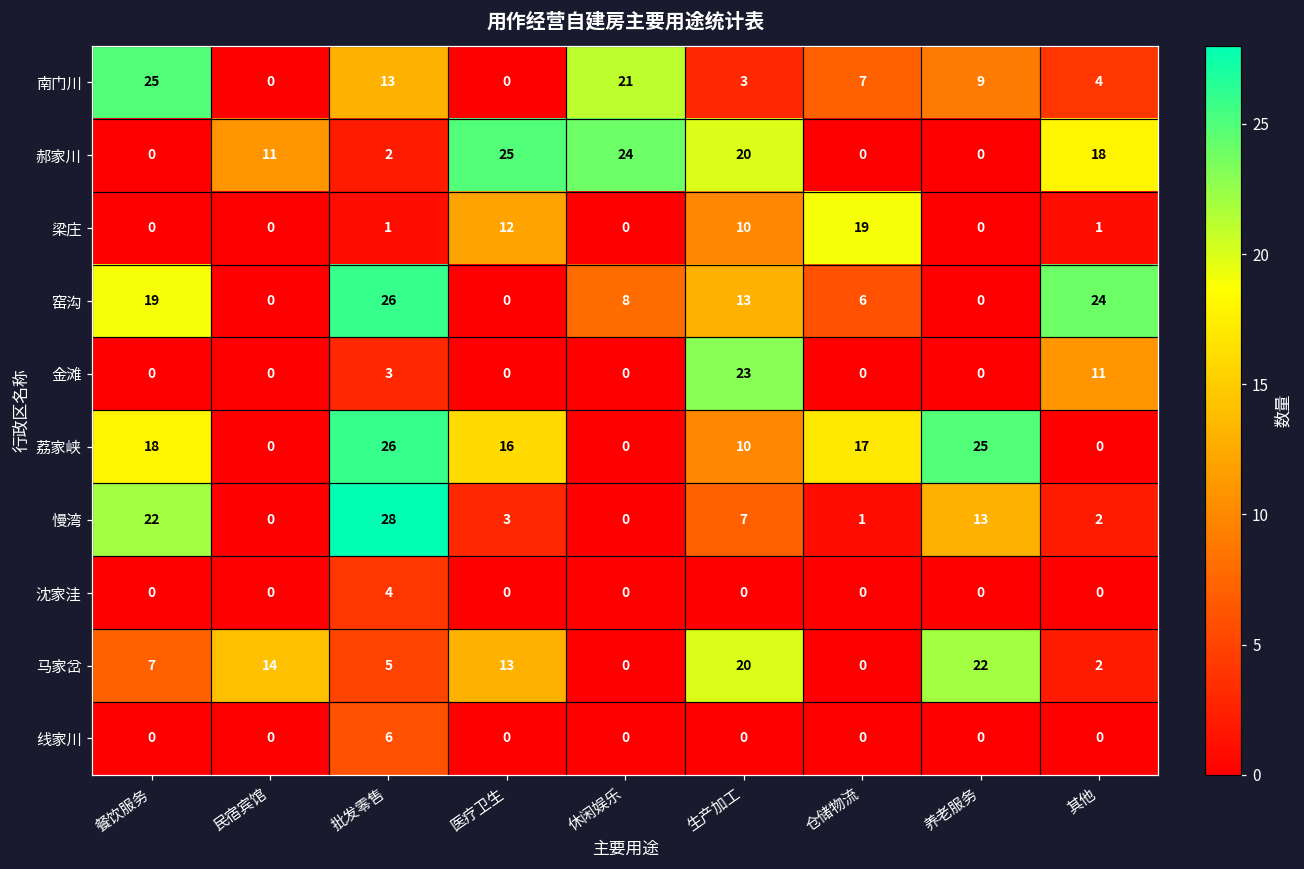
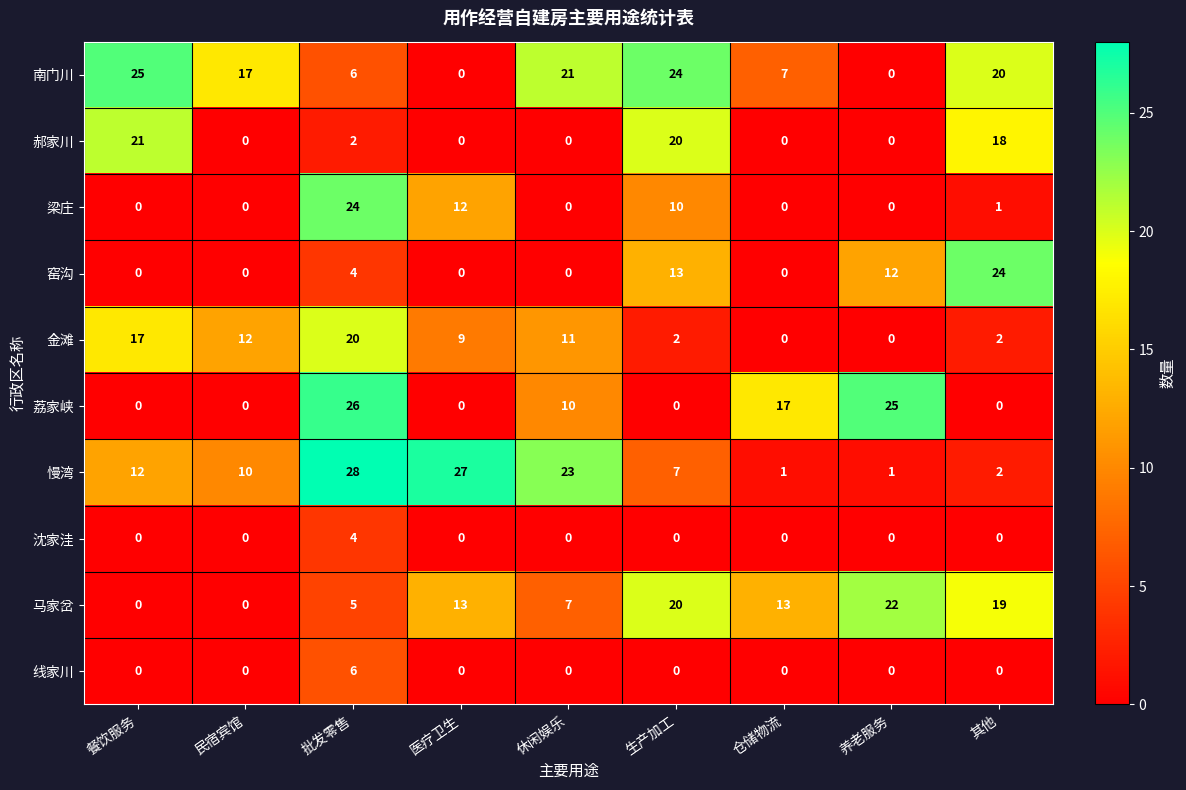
南门川, 民宿宾馆: 0 -> 17
南门川, 批发零售: 13 -> 6
南门川, 生产加工: 3 -> 24
南门川, 养老服务: 9 -> 0
南门川, 其他: 4 -> 20
郝家川, 餐饮服务: 0 -> 21
郝家川, 民宿宾馆: 11 -> 0
郝家川, 医疗卫生: 25 -> 0
郝家川, 休闲娱乐: 24 -> 0
梁庄, 批发零售: 1 -> 24
梁庄, 仓储物流: 19 -> 0
窑沟, 餐饮服务: 19 -> 0
窑沟, 批发零售: 26 -> 4
窑沟, 休闲娱乐: 8 -> 0
窑沟, 仓储物流: 6 -> 0
窑沟, 养老服务: 0 -> 12
金滩, 餐饮服务: 0 -> 17
金滩, 民宿宾馆: 0 -> 12
金滩, 批发零售: 3 -> 20
金滩, 医疗卫生: 0 -> 9
金滩, 休闲娱乐: 0 -> 11
金滩, 生产加工: 23 -> 2
金滩, 其他: 11 -> 2
荔家峡, 餐饮服务: 18 -> 0
荔家峡, 医疗卫生: 16 -> 0
荔家峡, 休闲娱乐: 0 -> 10
荔家峡, 生产加工: 10 -> 0
慢湾, 餐饮服务: 22 -> 12
慢湾, 民宿宾馆: 0 -> 10
慢湾, 医疗卫生: 3 -> 27
慢湾, 休闲娱乐: 0 -> 23
慢湾, 养老服务: 13 -> 1
马家岔, 餐饮服务: 7 -> 0
马家岔, 民宿宾馆: 14 -> 0
马家岔, 休闲娱乐: 0 -> 7
马家岔, 仓储物流: 0 -> 13
马家岔, 其他: 2 -> 19
